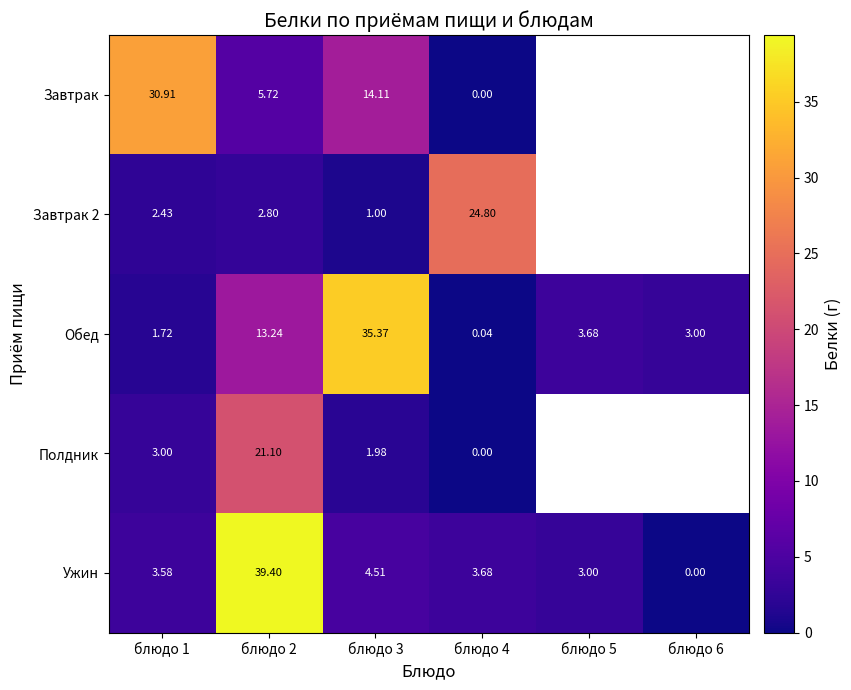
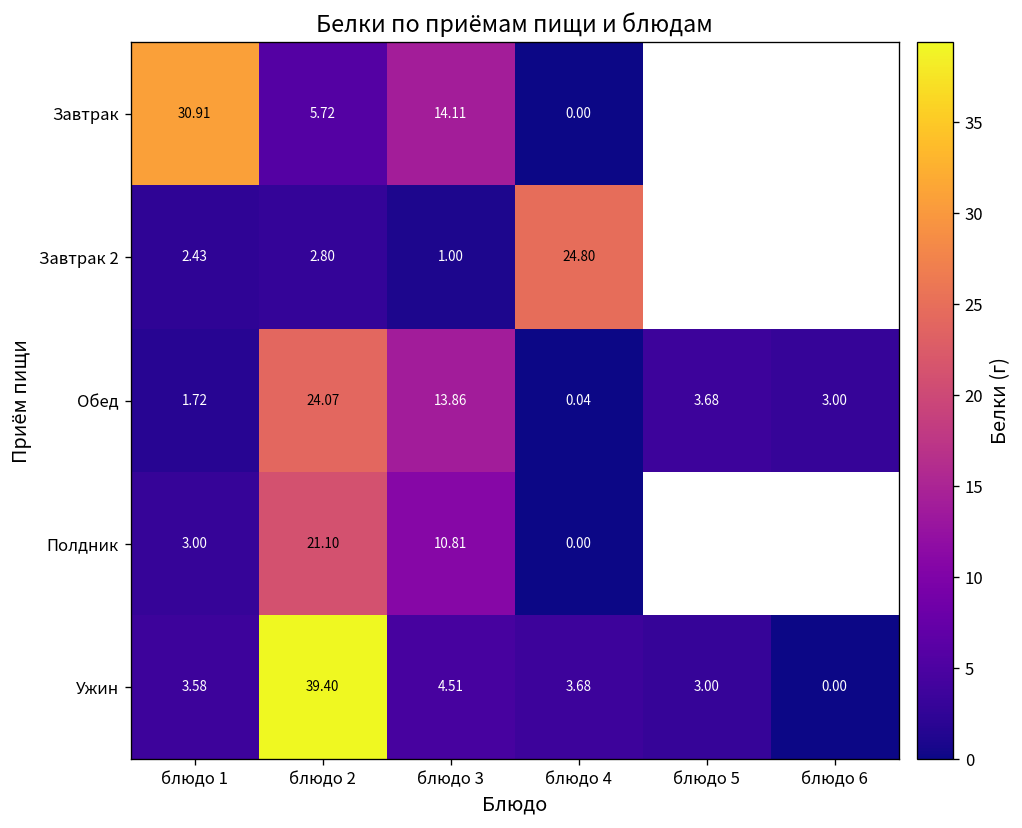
Обед, блюдо 2: 13.24 -> 24.07
Обед, блюдо 3: 35.37 -> 13.86
Полдник, блюдо 3: 1.98 -> 10.81
